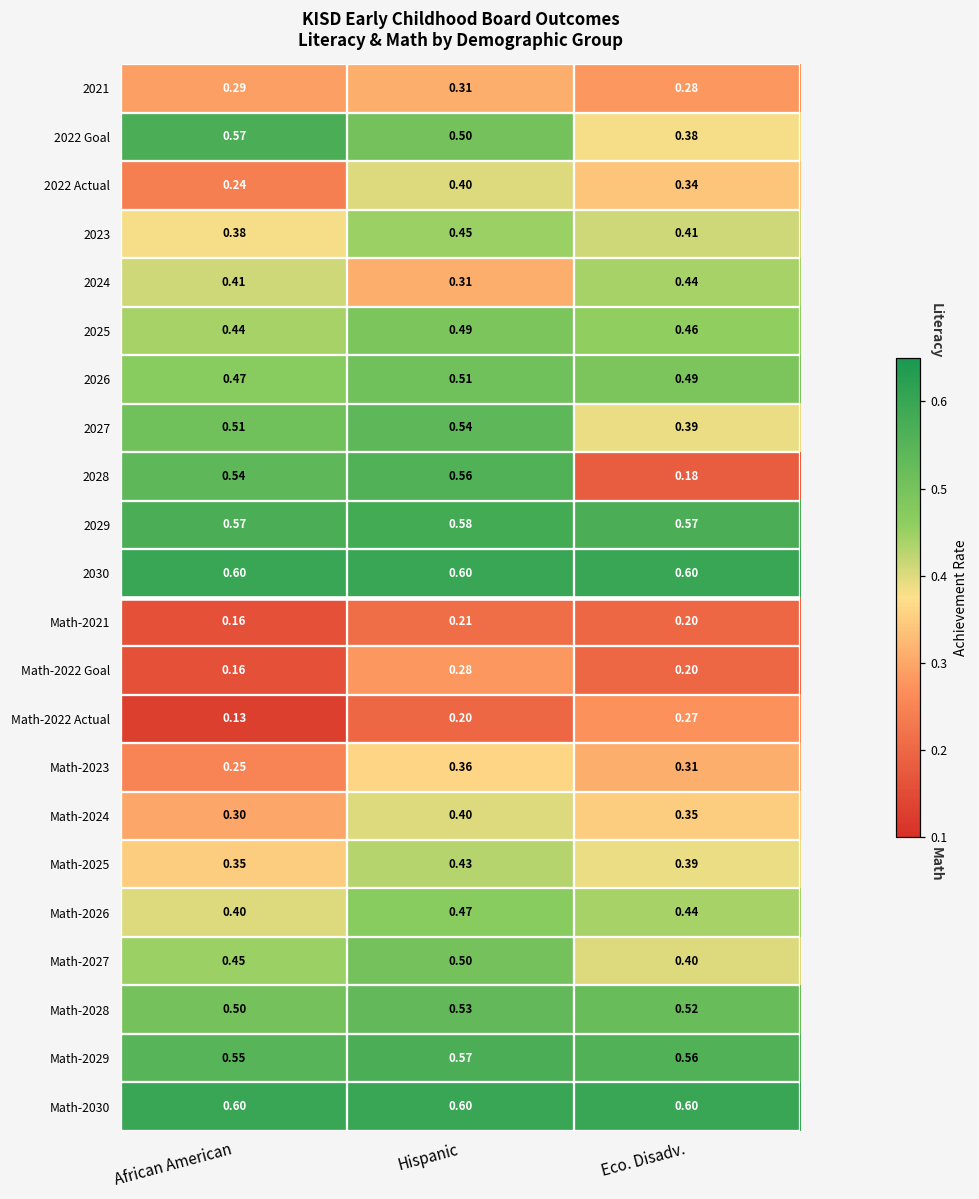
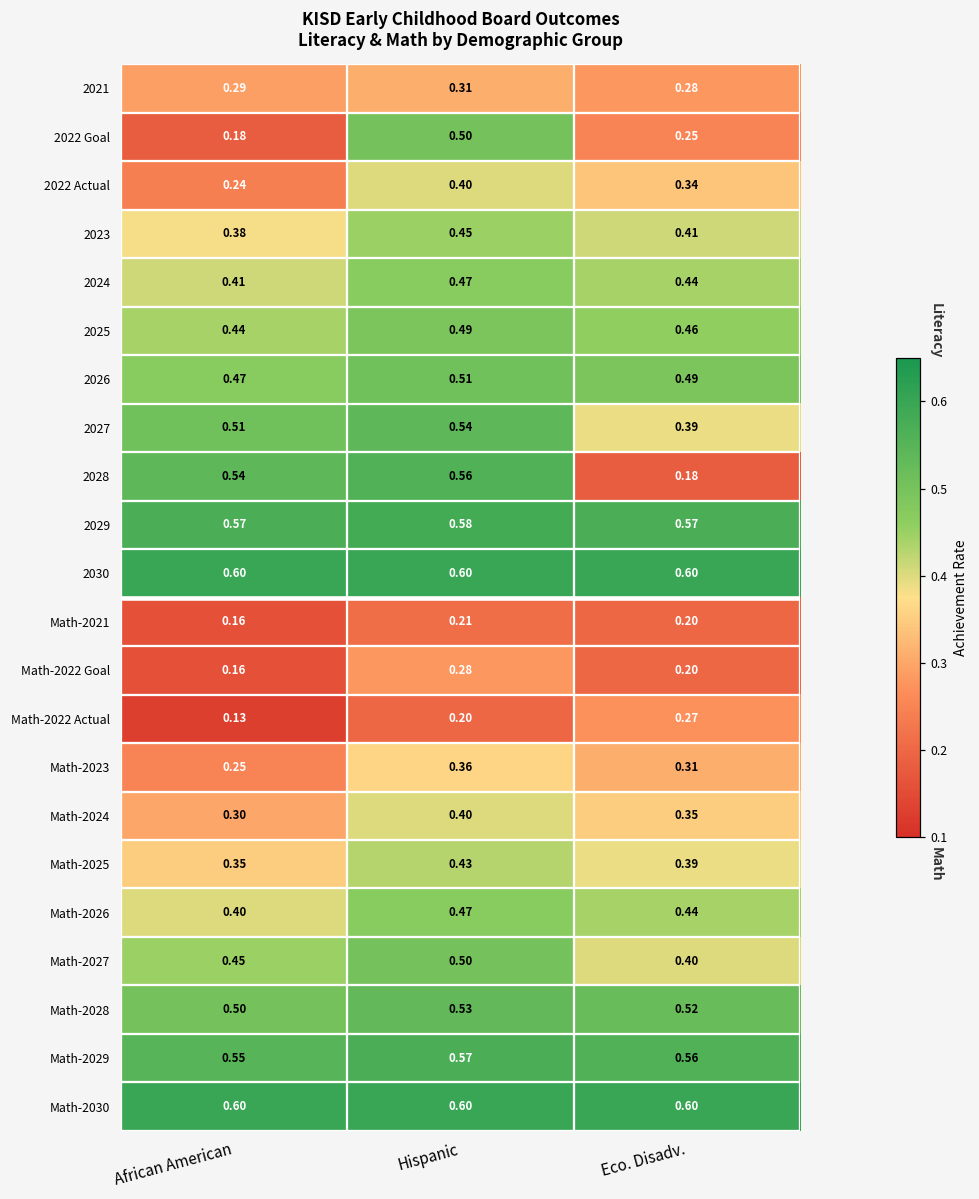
2022 Goal, African American: 0.57 -> 0.18
2022 Goal, Eco. Disadv.: 0.38 -> 0.25
2024, Hispanic: 0.31 -> 0.47
